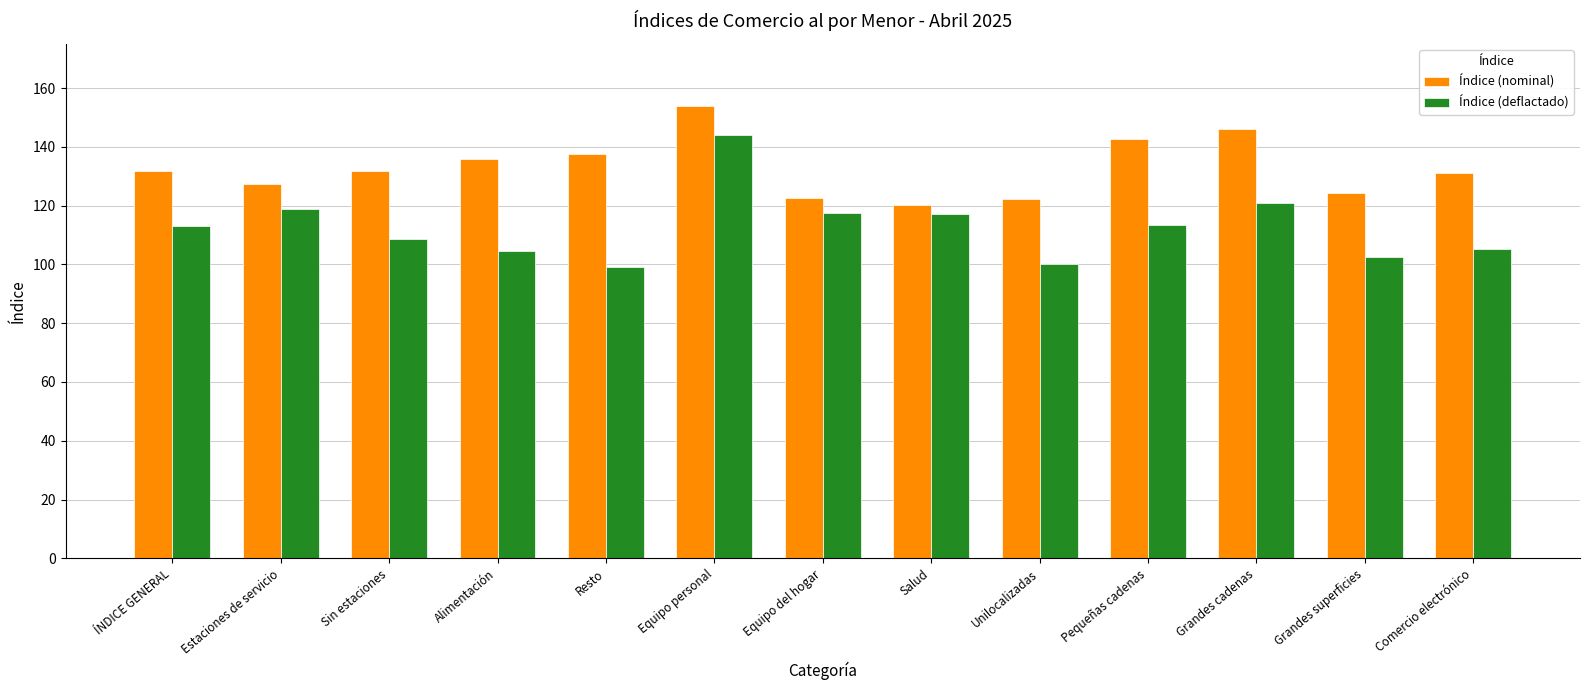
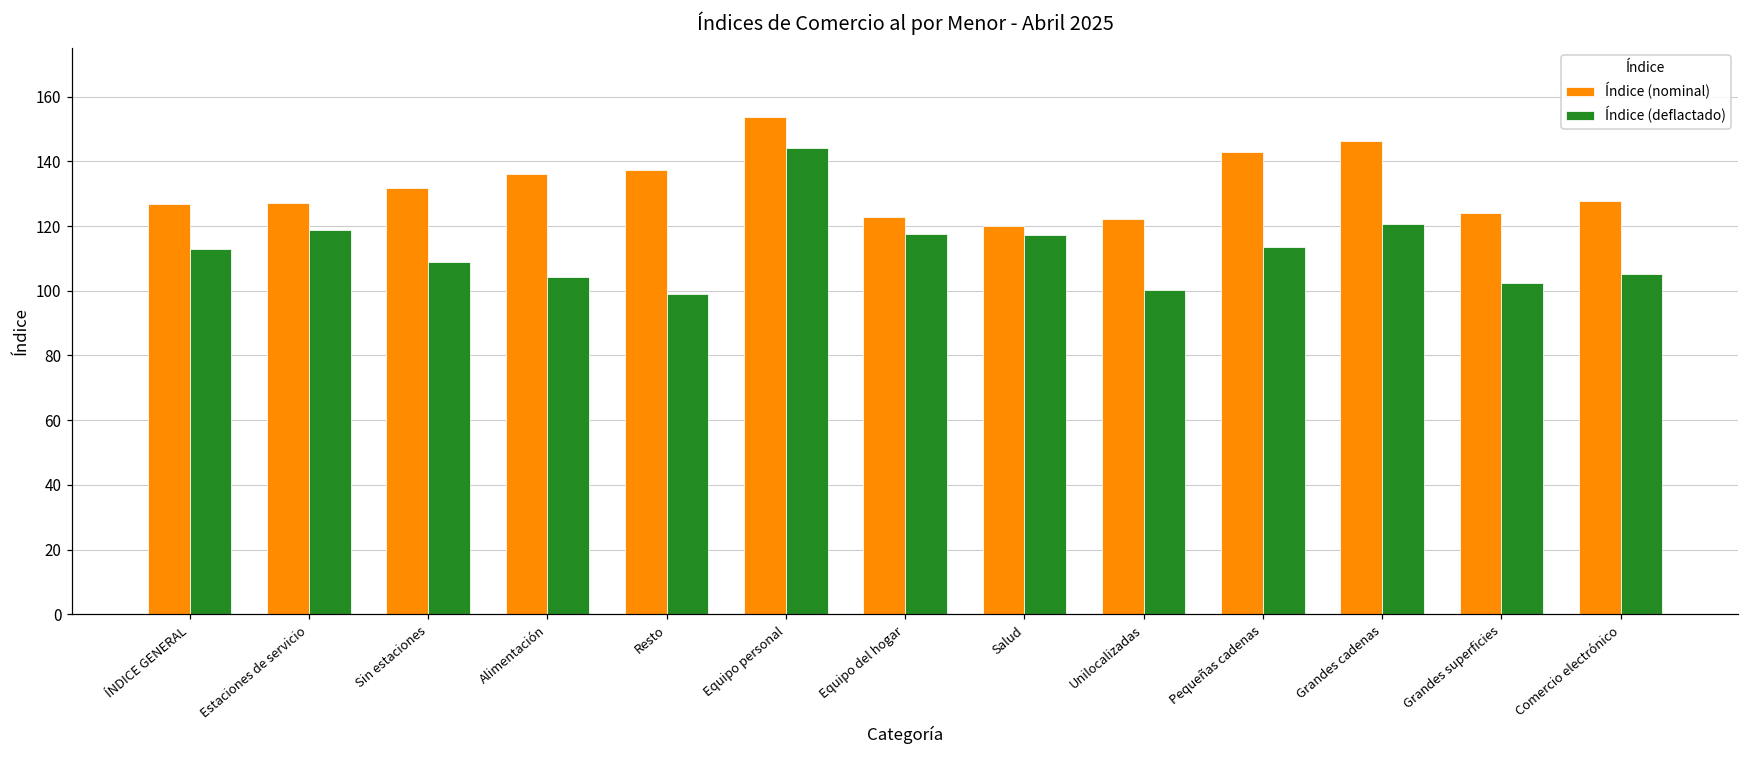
Índice (nominal), ÍNDICE GENERAL: 132 -> 127
Índice (nominal), Comercio electrónico: 131 -> 128
